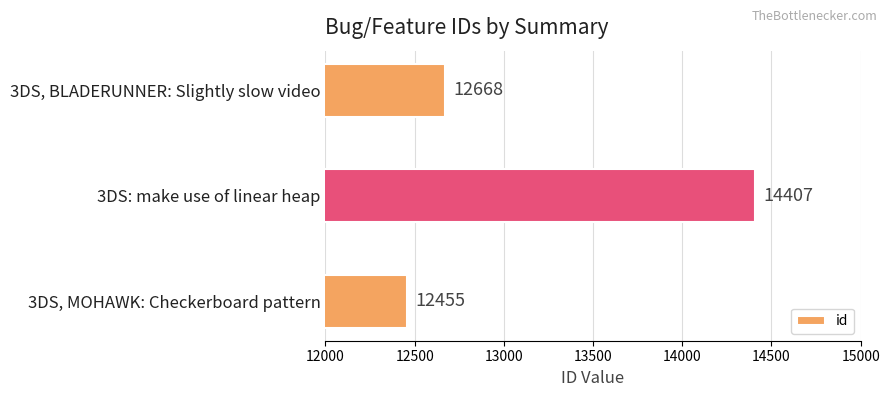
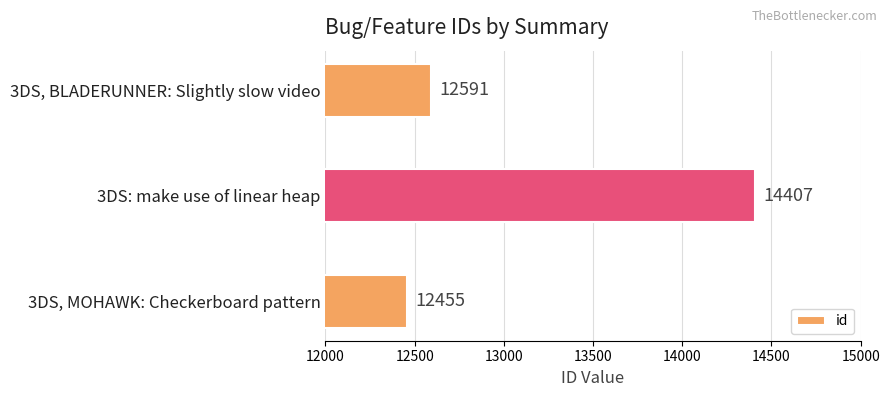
3DS, BLADERUNNER: Slightly slow video: 12668 -> 12591
